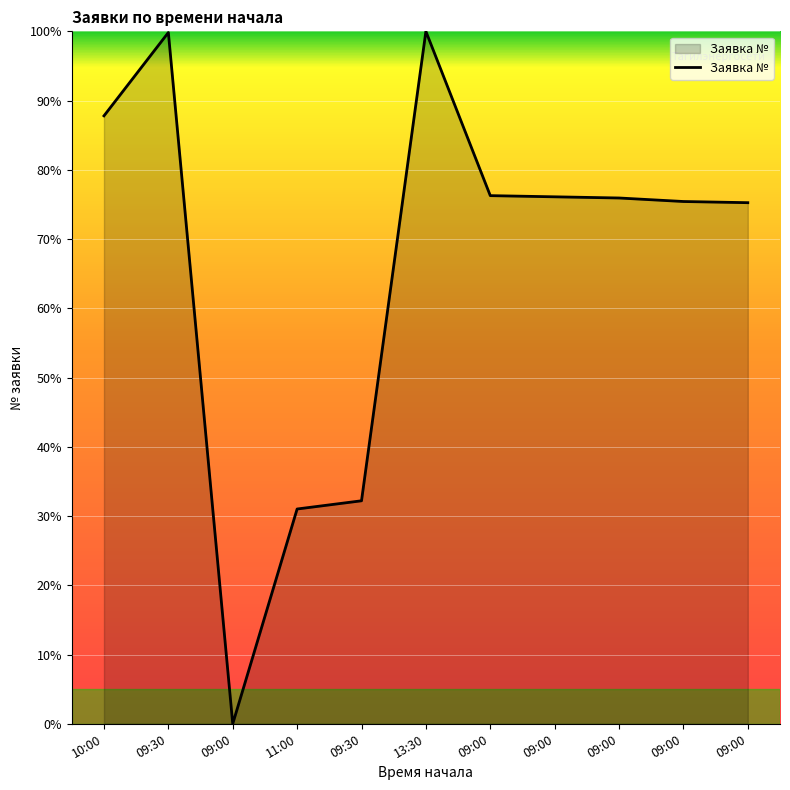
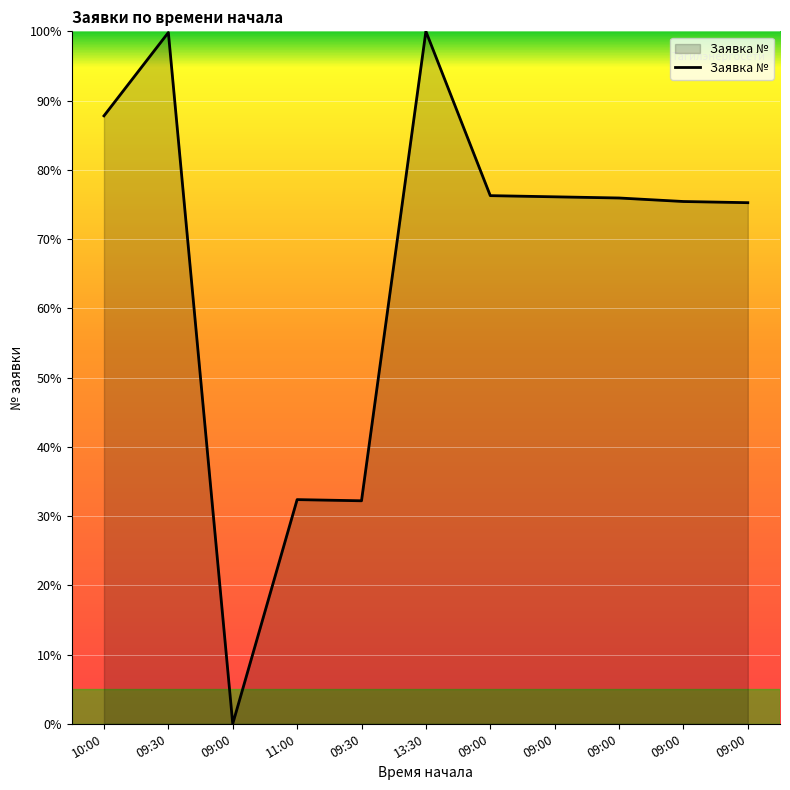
11:00: 31% -> 32%
